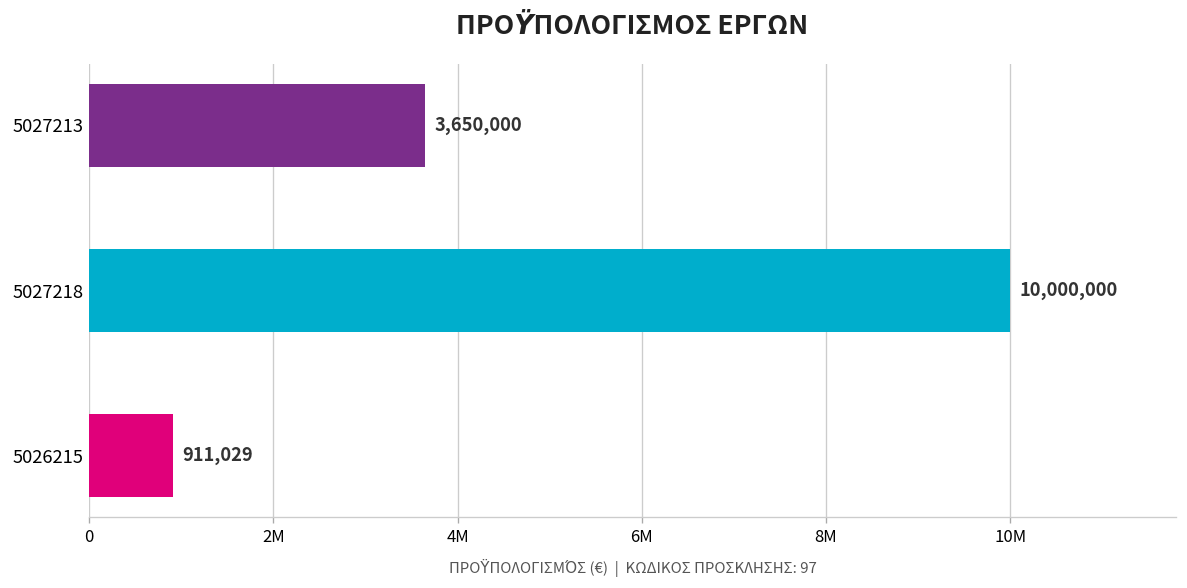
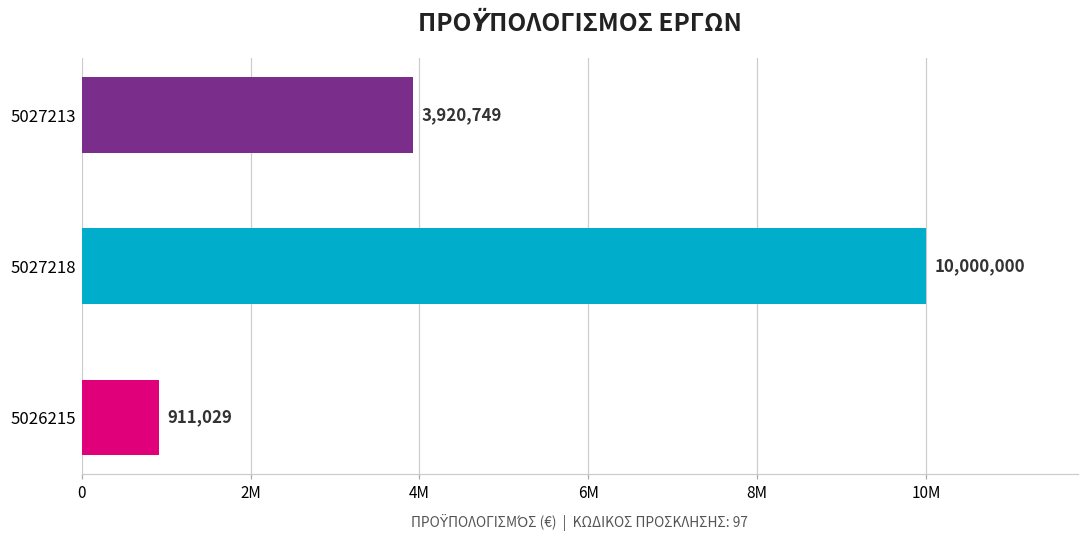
5027213: 3,650,000 -> 3,920,749
